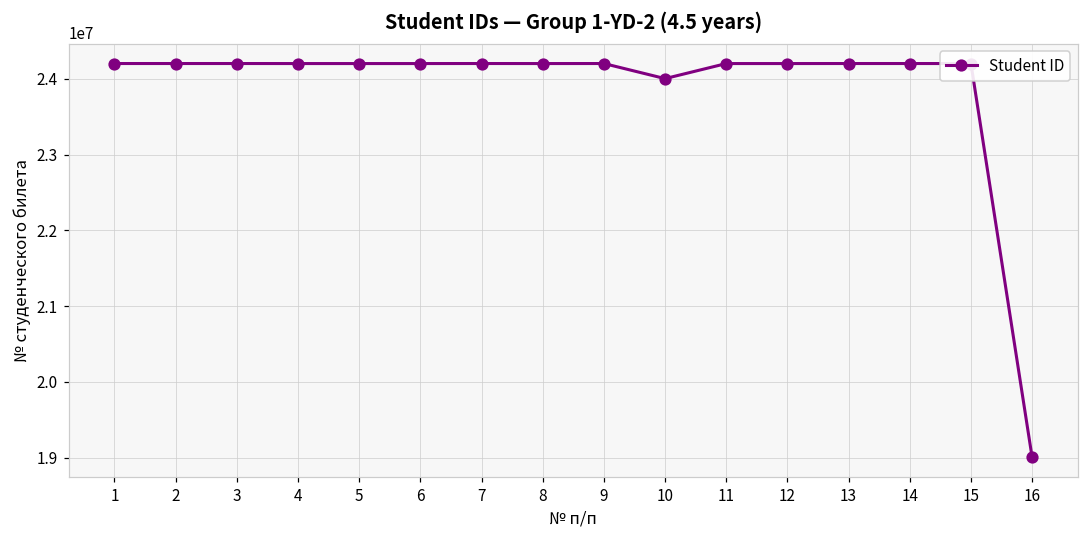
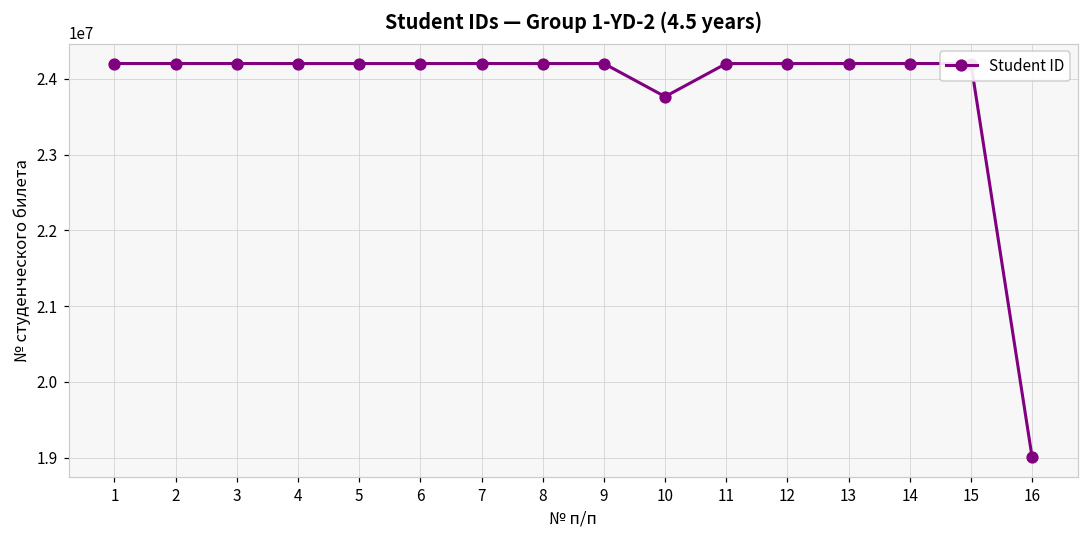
10: 24000000 -> 23800000
